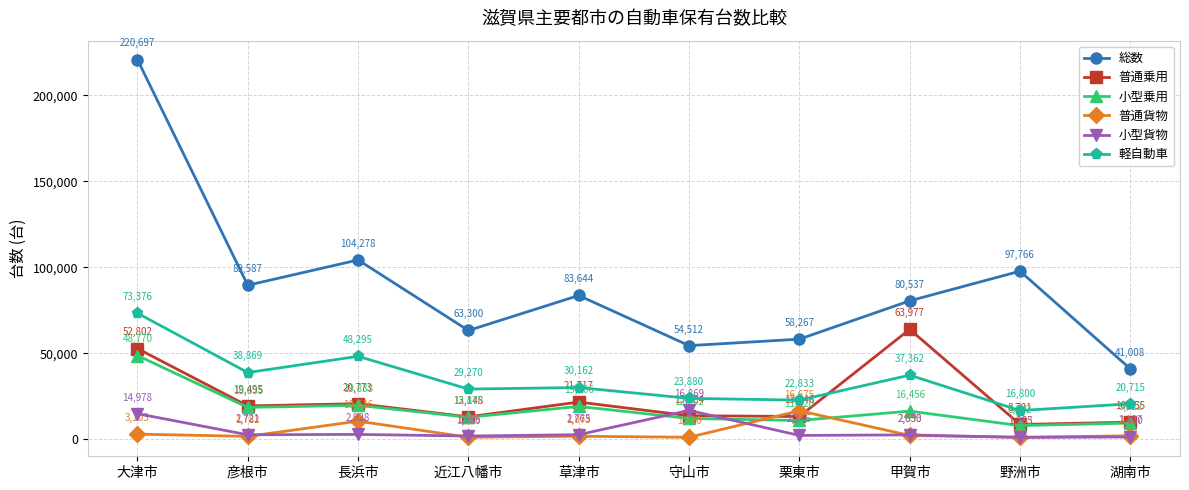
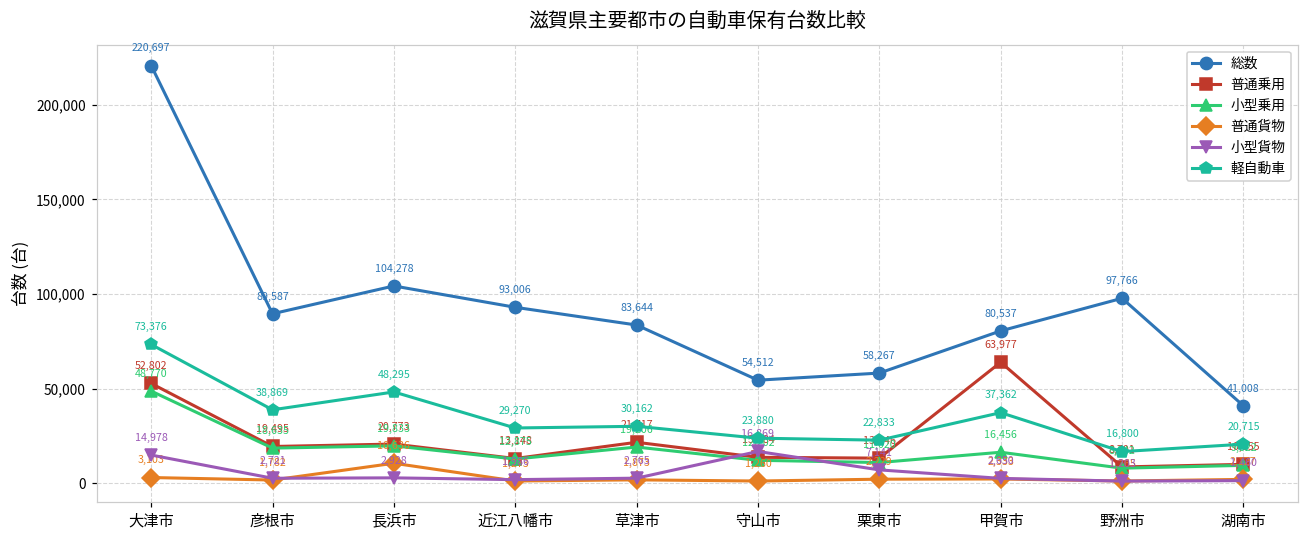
総数, 近江八幡市: 63,300 -> 93,006
普通貨物, 栗東市: 16,675 -> 2,229
小型貨物, 栗東市: 2,346 -> 7,141
